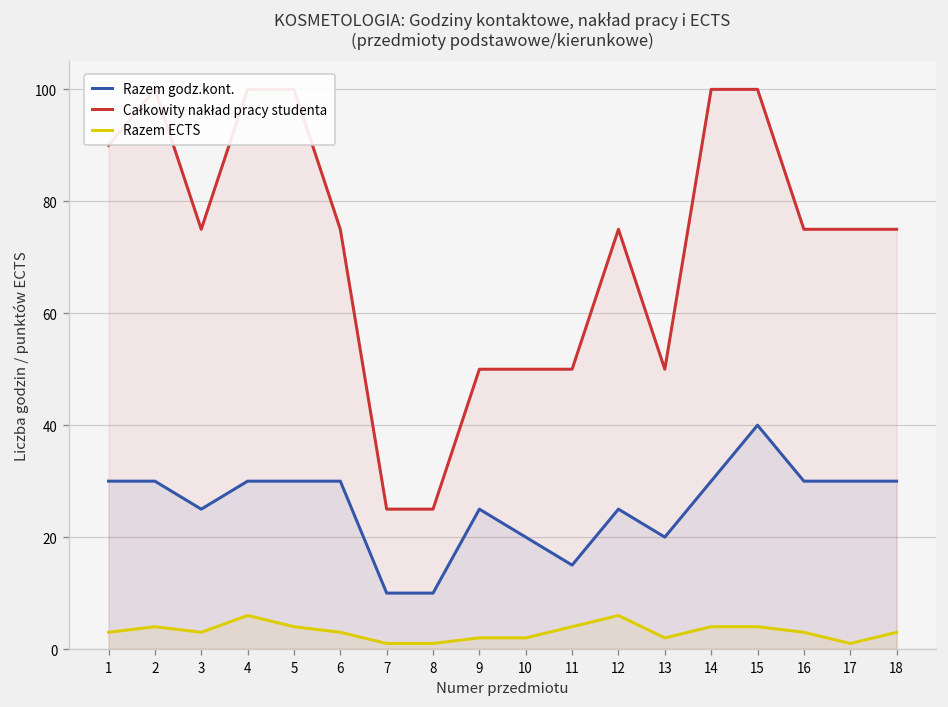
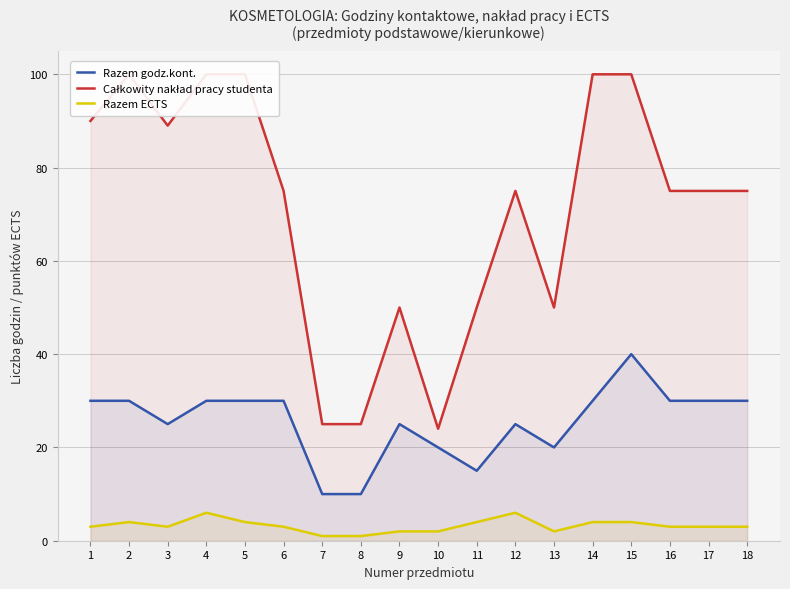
Całkowity nakład pracy studenta, 3: 75 -> 89
Całkowity nakład pracy studenta, 10: 50 -> 24
Razem ECTS, 17: 1 -> 3
